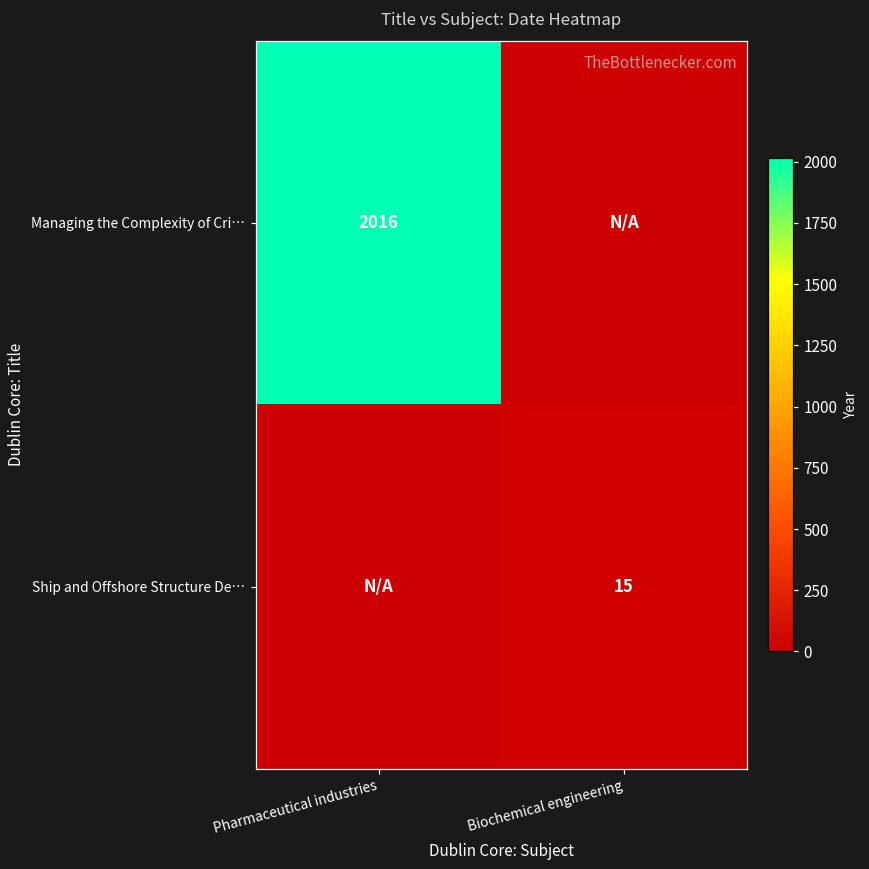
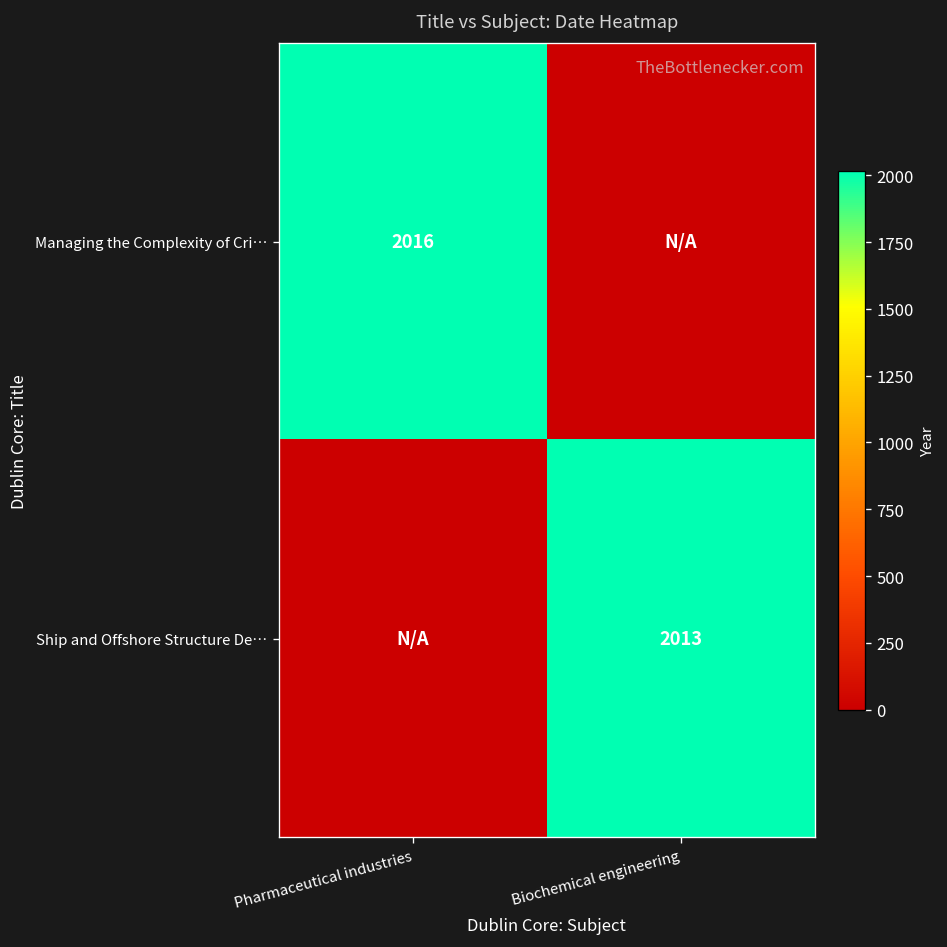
Ship and Offshore Structure De…, Biochemical engineering: 15 -> 2013
